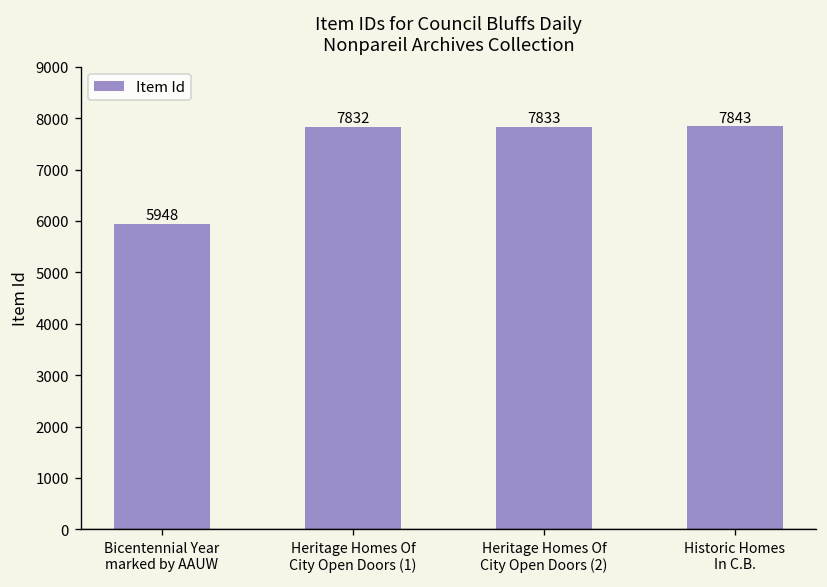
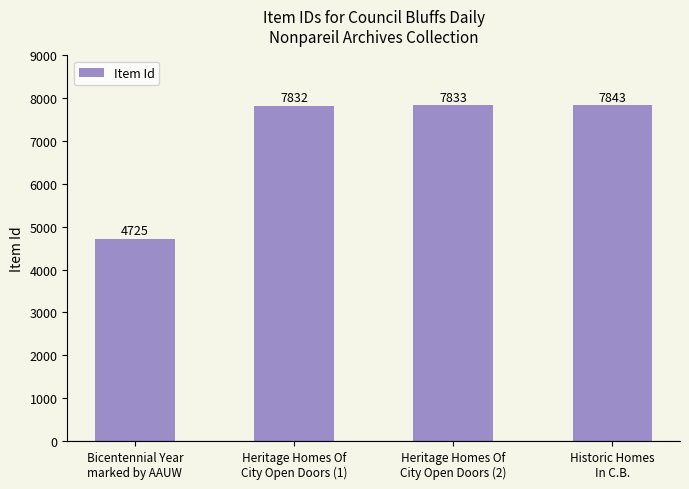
Bicentennial Year marked by AAUW: 5948 -> 4725
